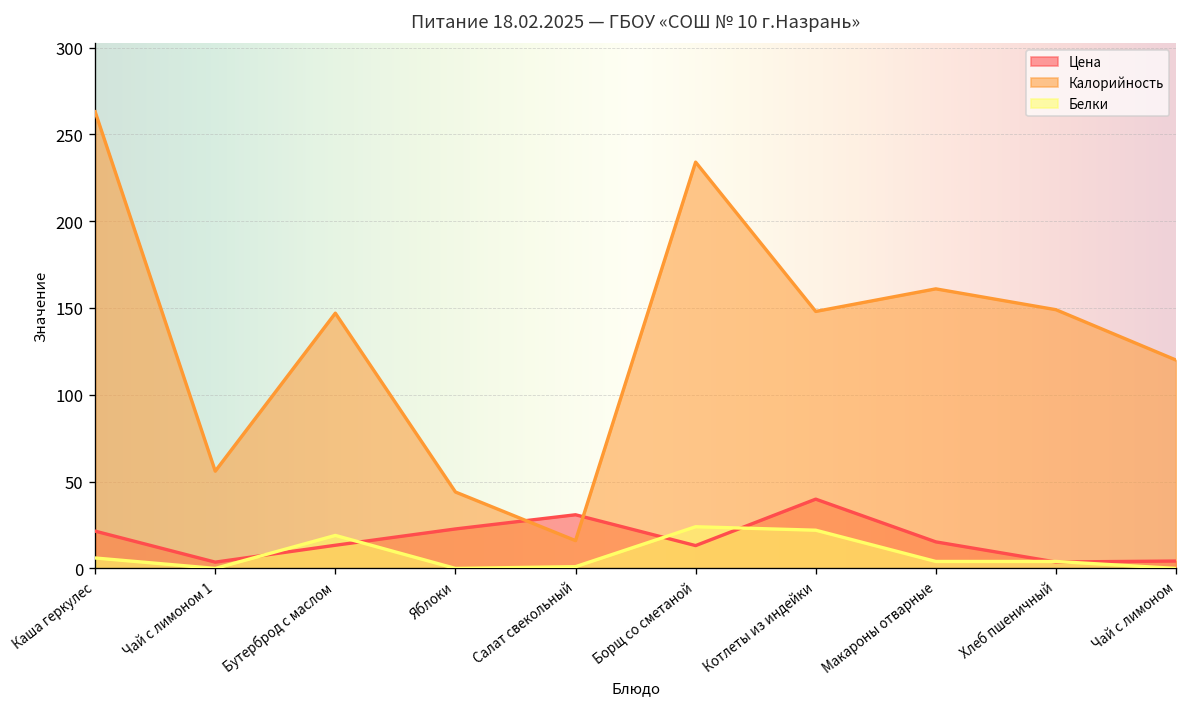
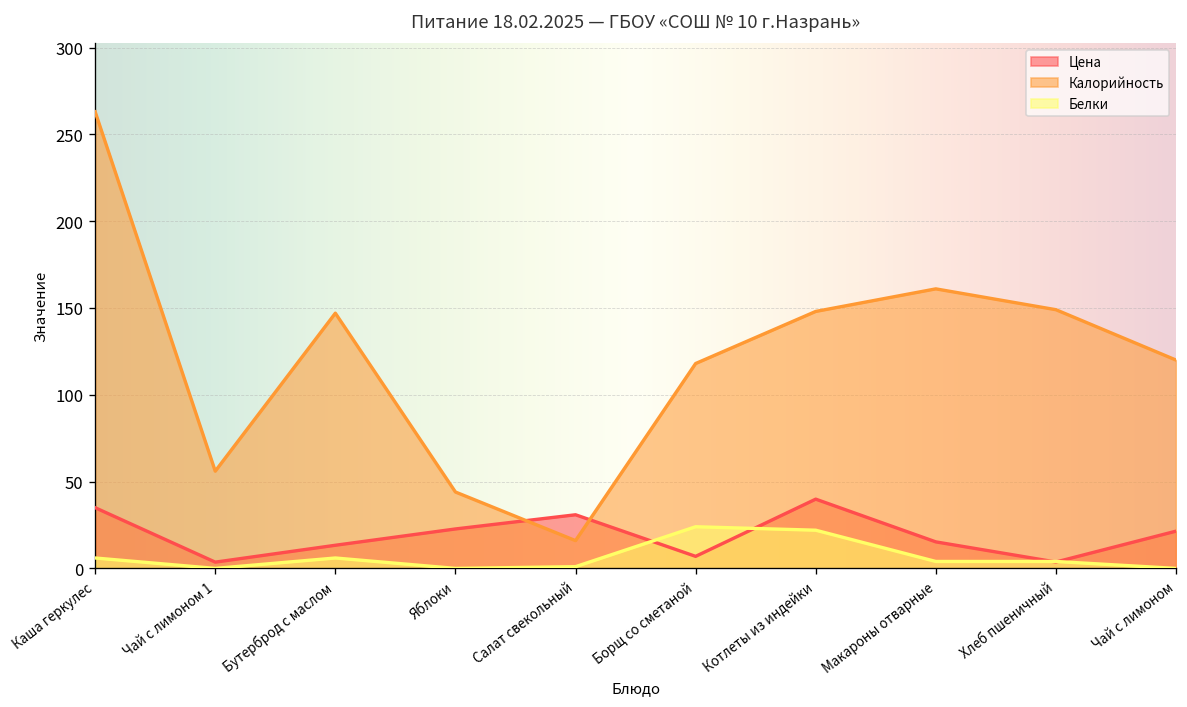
Цена, Каша геркулес: 21 -> 35
Белки, Бутерброд с маслом: 19 -> 6
Цена, Борщ со сметаной: 13 -> 7
Калорийность, Борщ со сметаной: 234 -> 118
Цена, Чай с лимоном: 4 -> 21
